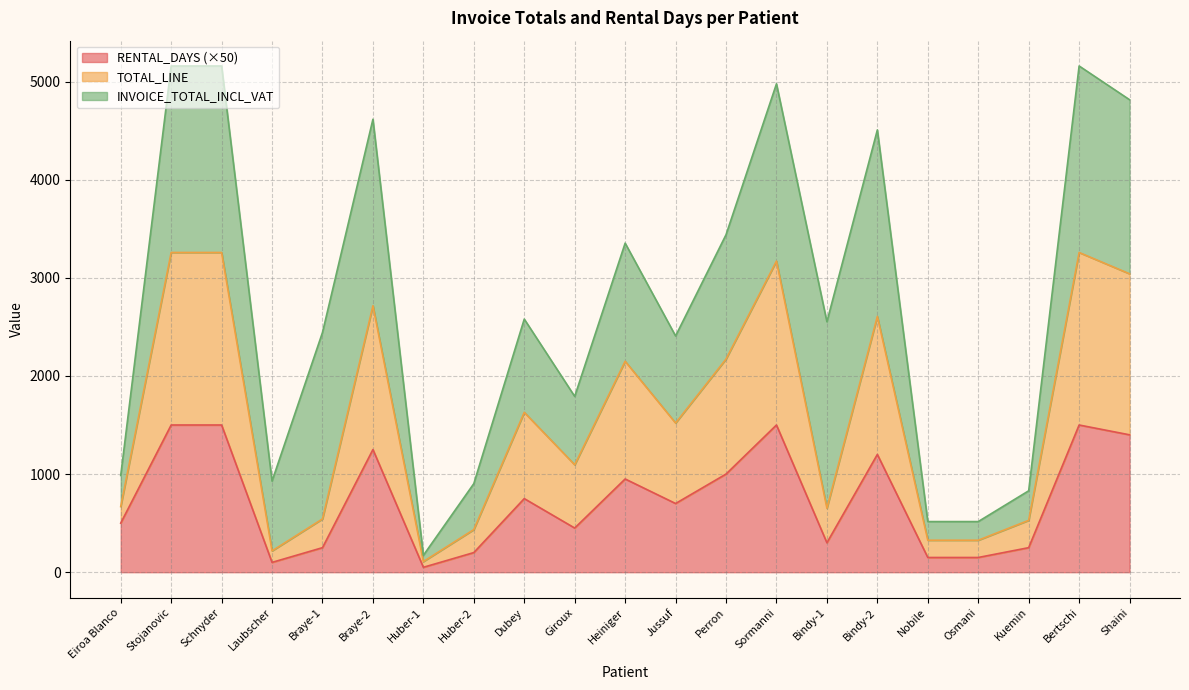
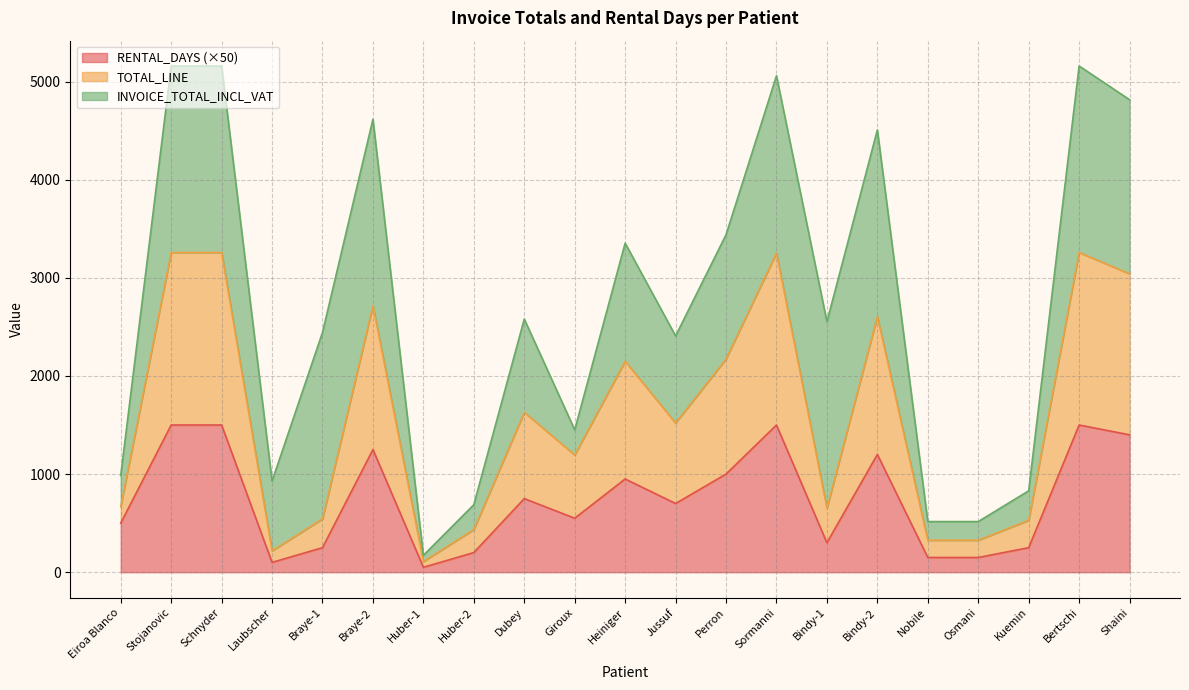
INVOICE_TOTAL_INCL_VAT, Huber-2: 500 -> 300
RENTAL_DAYS (×50), Giroux: 500 -> 600
INVOICE_TOTAL_INCL_VAT, Giroux: 700 -> 300
TOTAL_LINE, Sormanni: 1700 -> 1800
